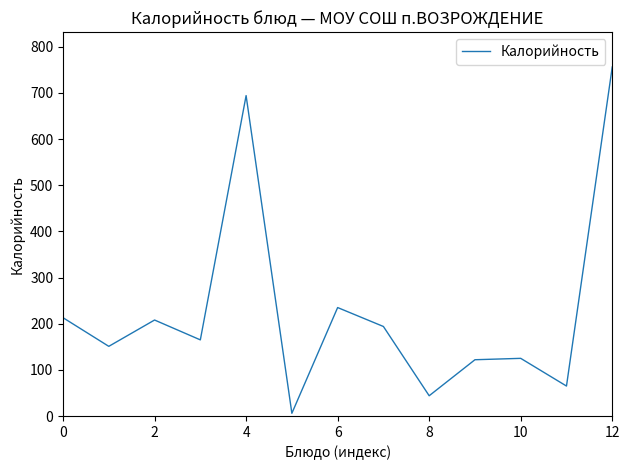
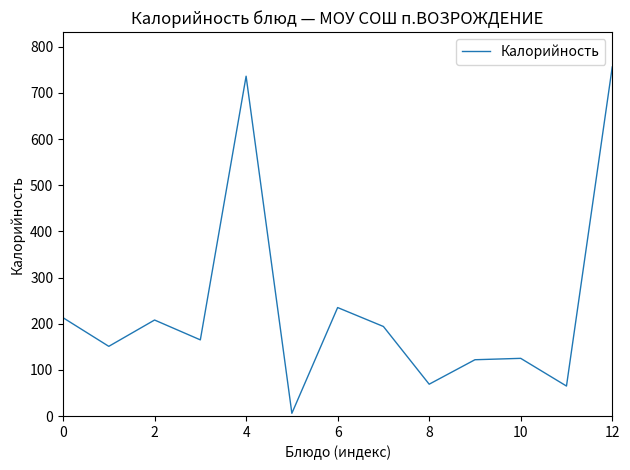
4: 690 -> 740
8: 40 -> 70
